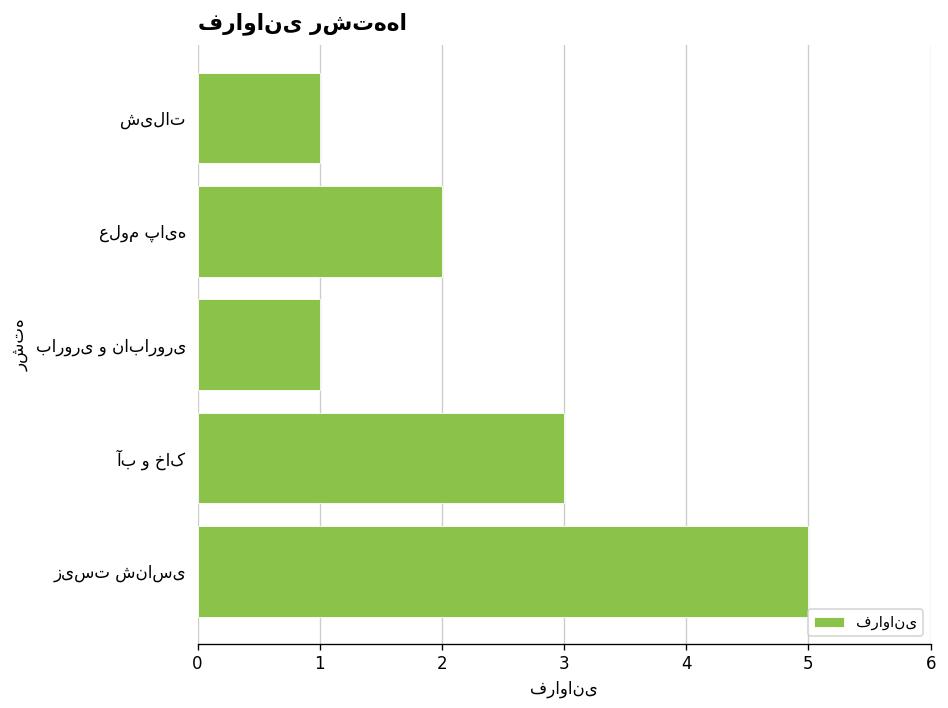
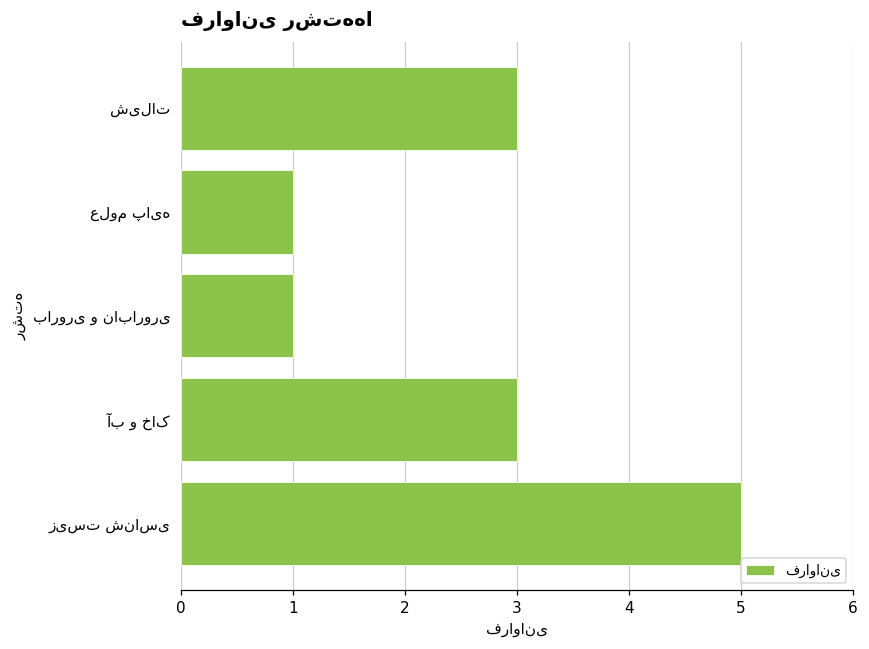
شیلات: 1 -> 3
علوم پایه: 2 -> 1
